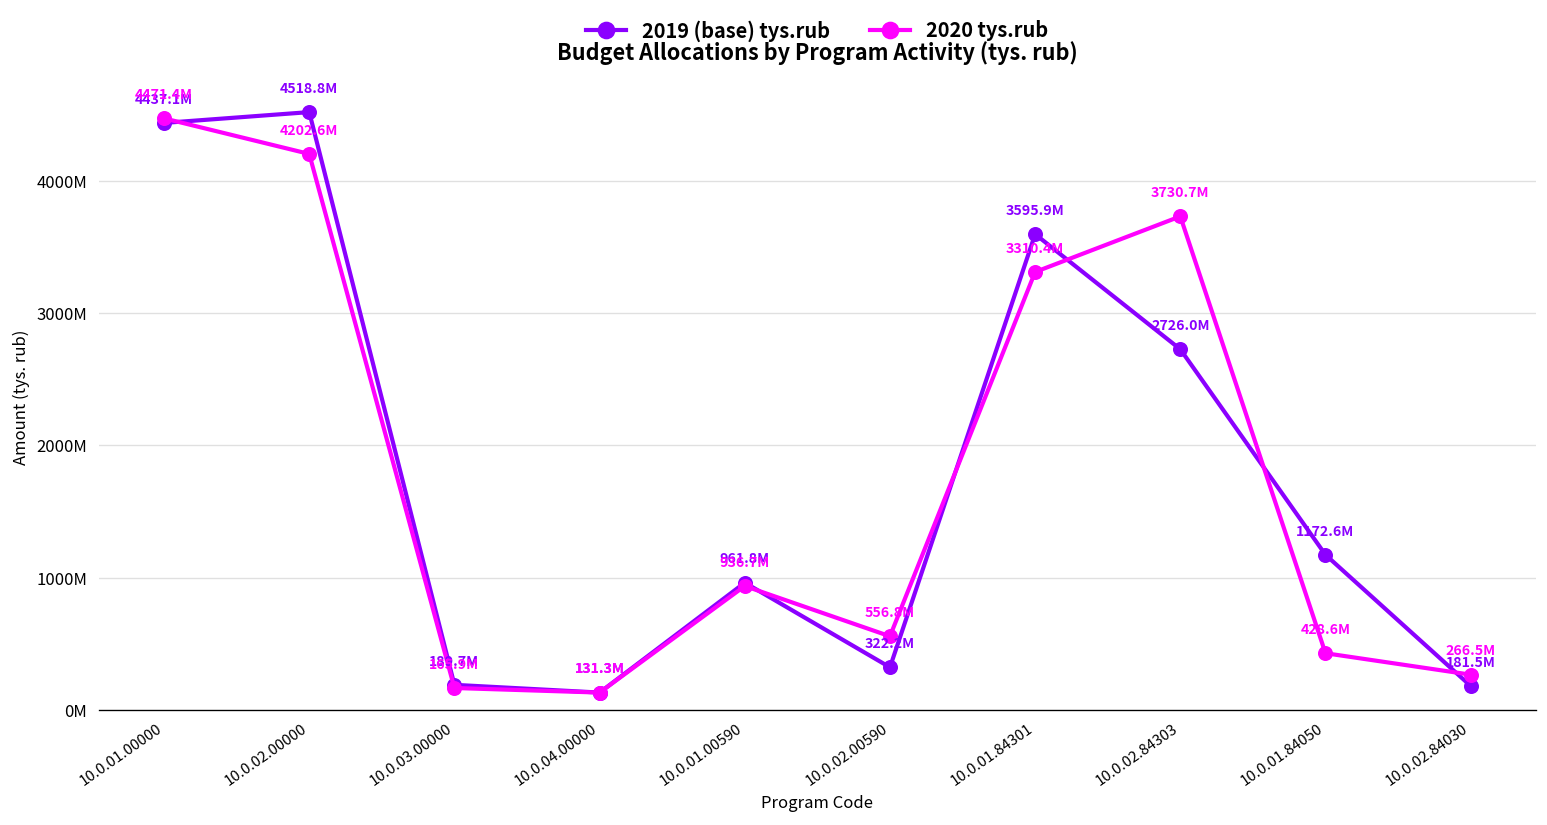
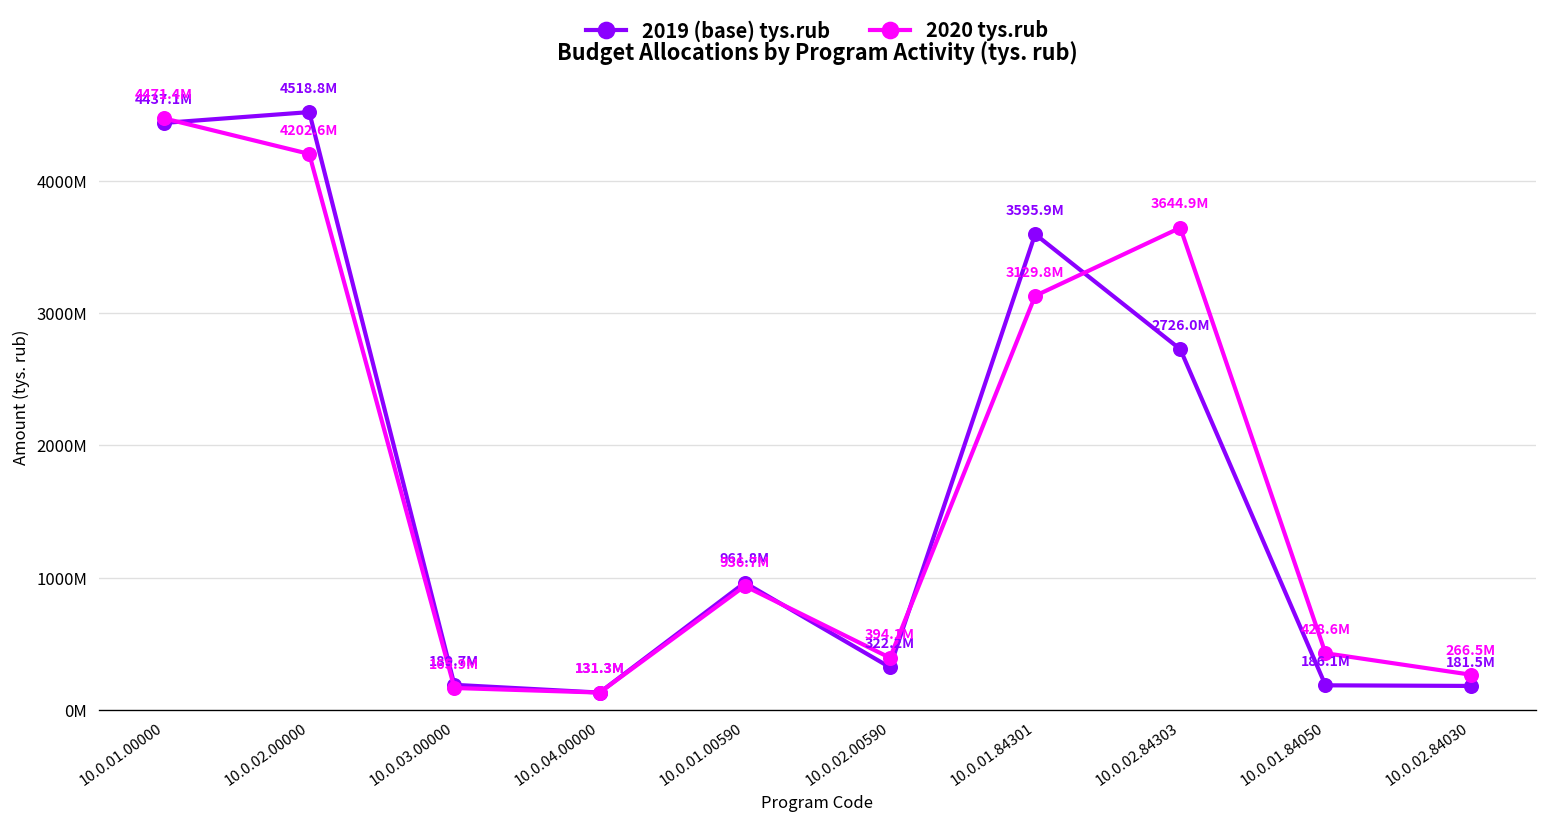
2020 tys.rub, 10.0.02.00590: 556.8M -> 394.1M
2020 tys.rub, 10.0.01.84301: 3310.4M -> 3129.8M
2020 tys.rub, 10.0.02.84303: 3730.7M -> 3644.9M
2019 (base) tys.rub, 10.0.01.84050: 1172.6M -> 186.1M
